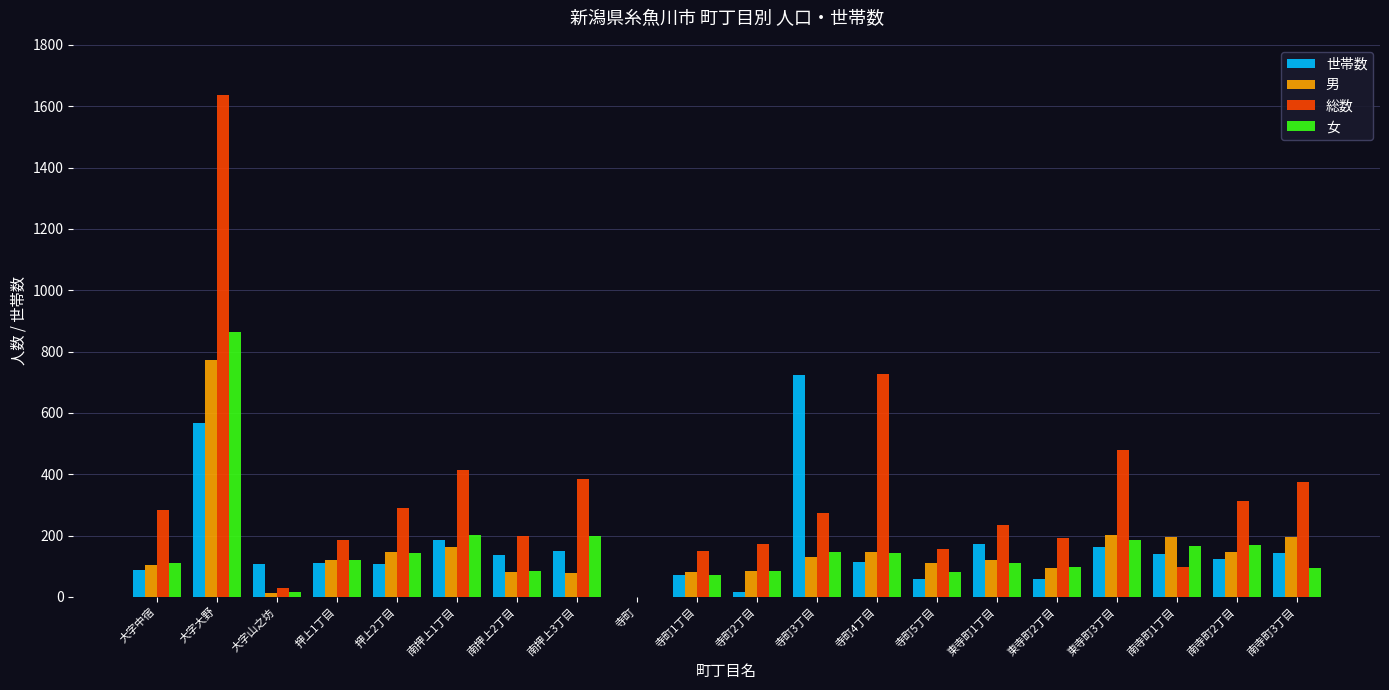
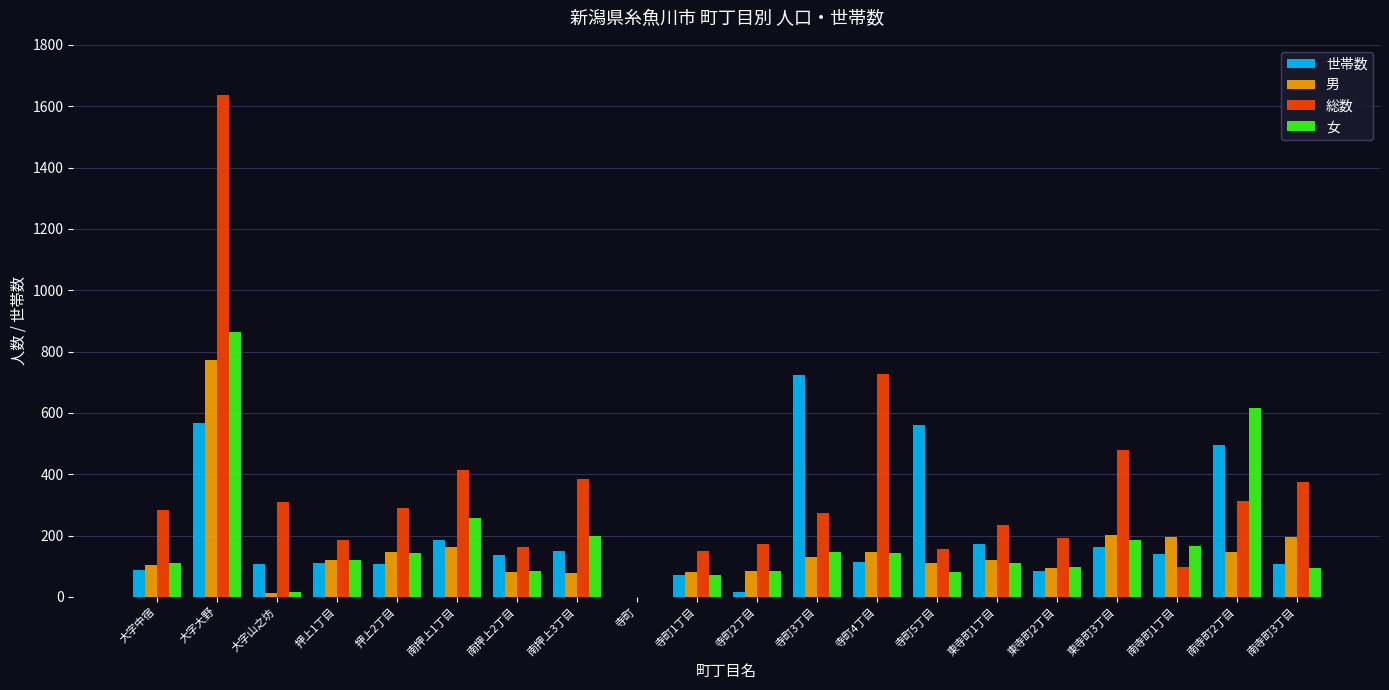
総数, 大字山之坊: 30 -> 310
女, 南押上1丁目: 200 -> 260
総数, 南押上2丁目: 200 -> 160
世帯数, 寺町5丁目: 60 -> 560
世帯数, 東寺町2丁目: 60 -> 90
世帯数, 南寺町2丁目: 130 -> 500
女, 南寺町2丁目: 170 -> 620
世帯数, 南寺町3丁目: 140 -> 110
